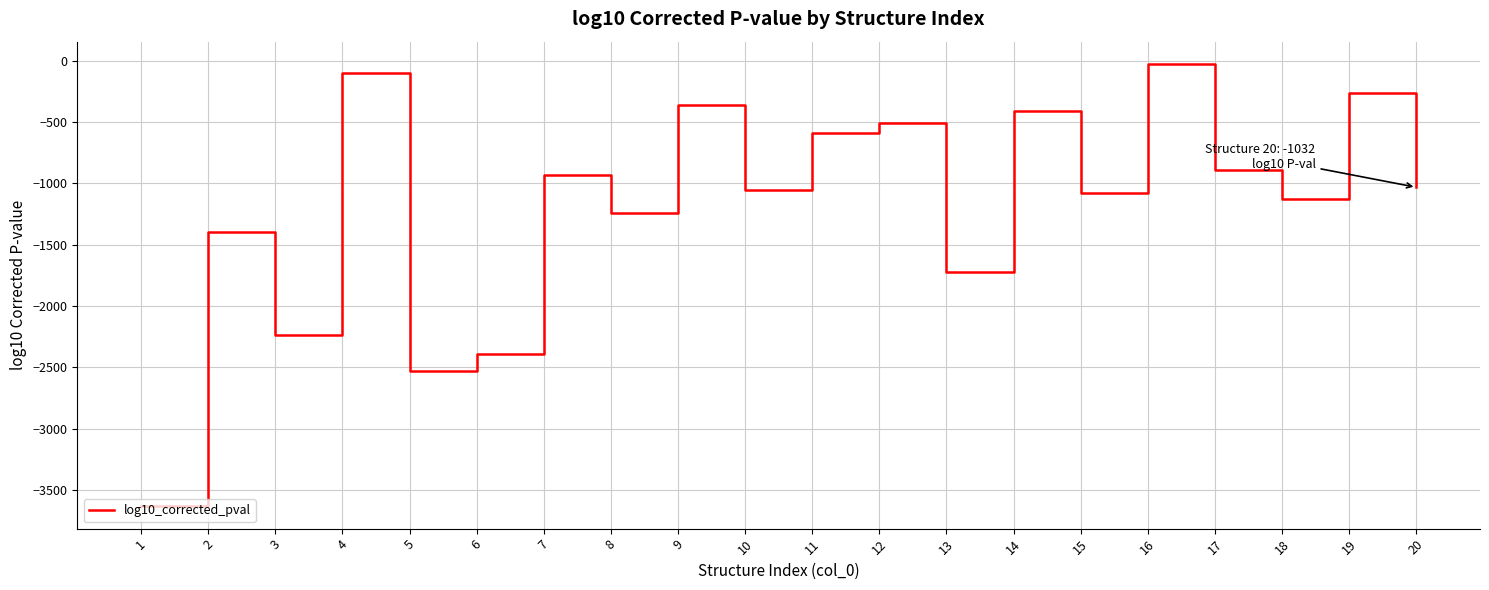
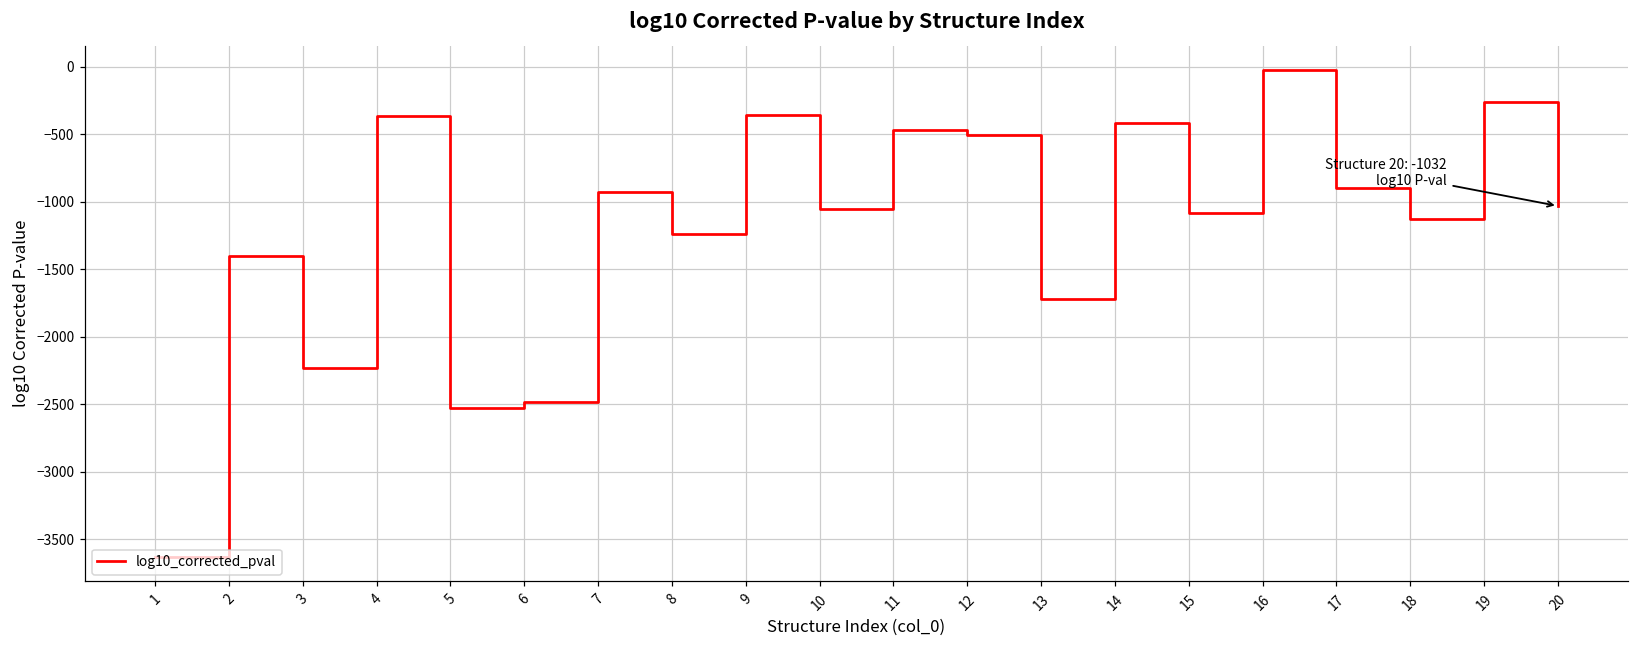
4: -100 -> -360
6: -2390 -> -2480
11: -590 -> -470
